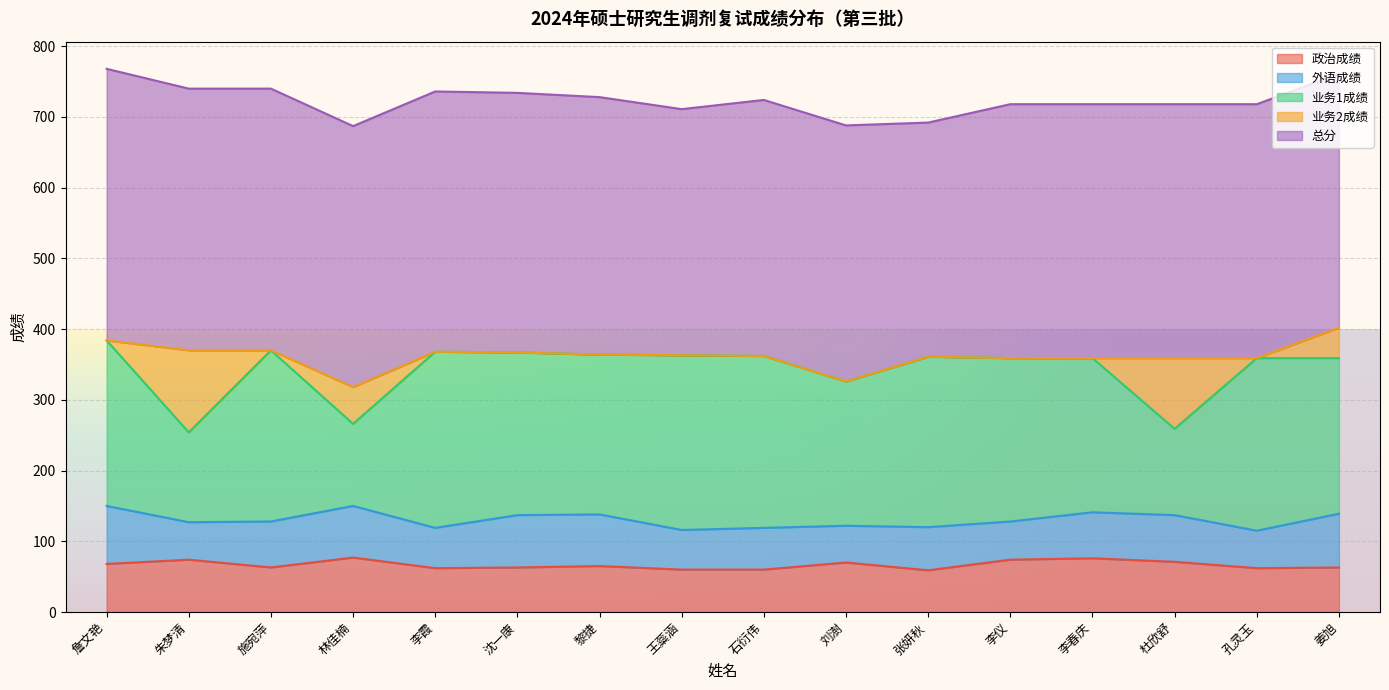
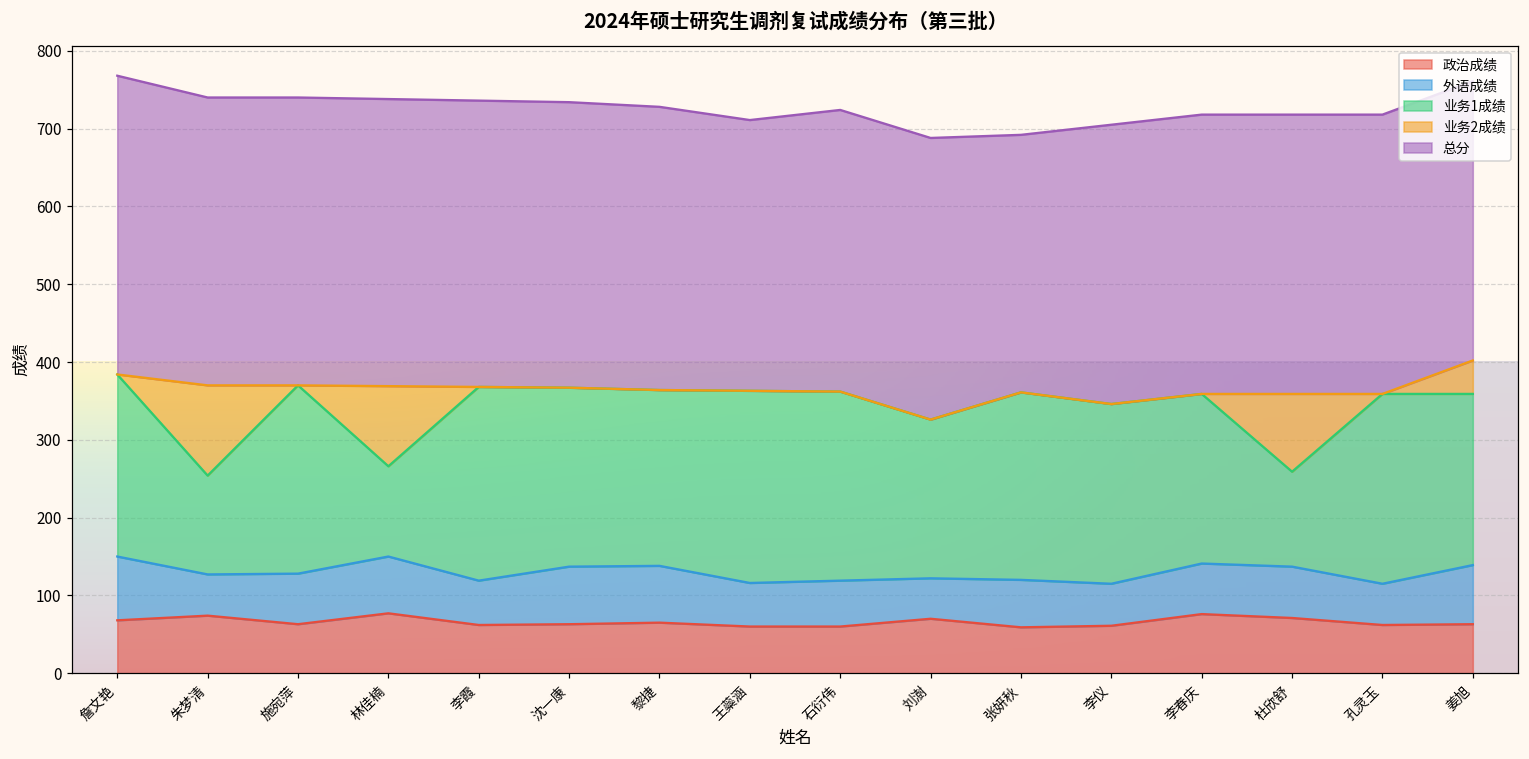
业务2成绩, 林佳楠: 50 -> 100
政治成绩, 李仪: 70 -> 60
